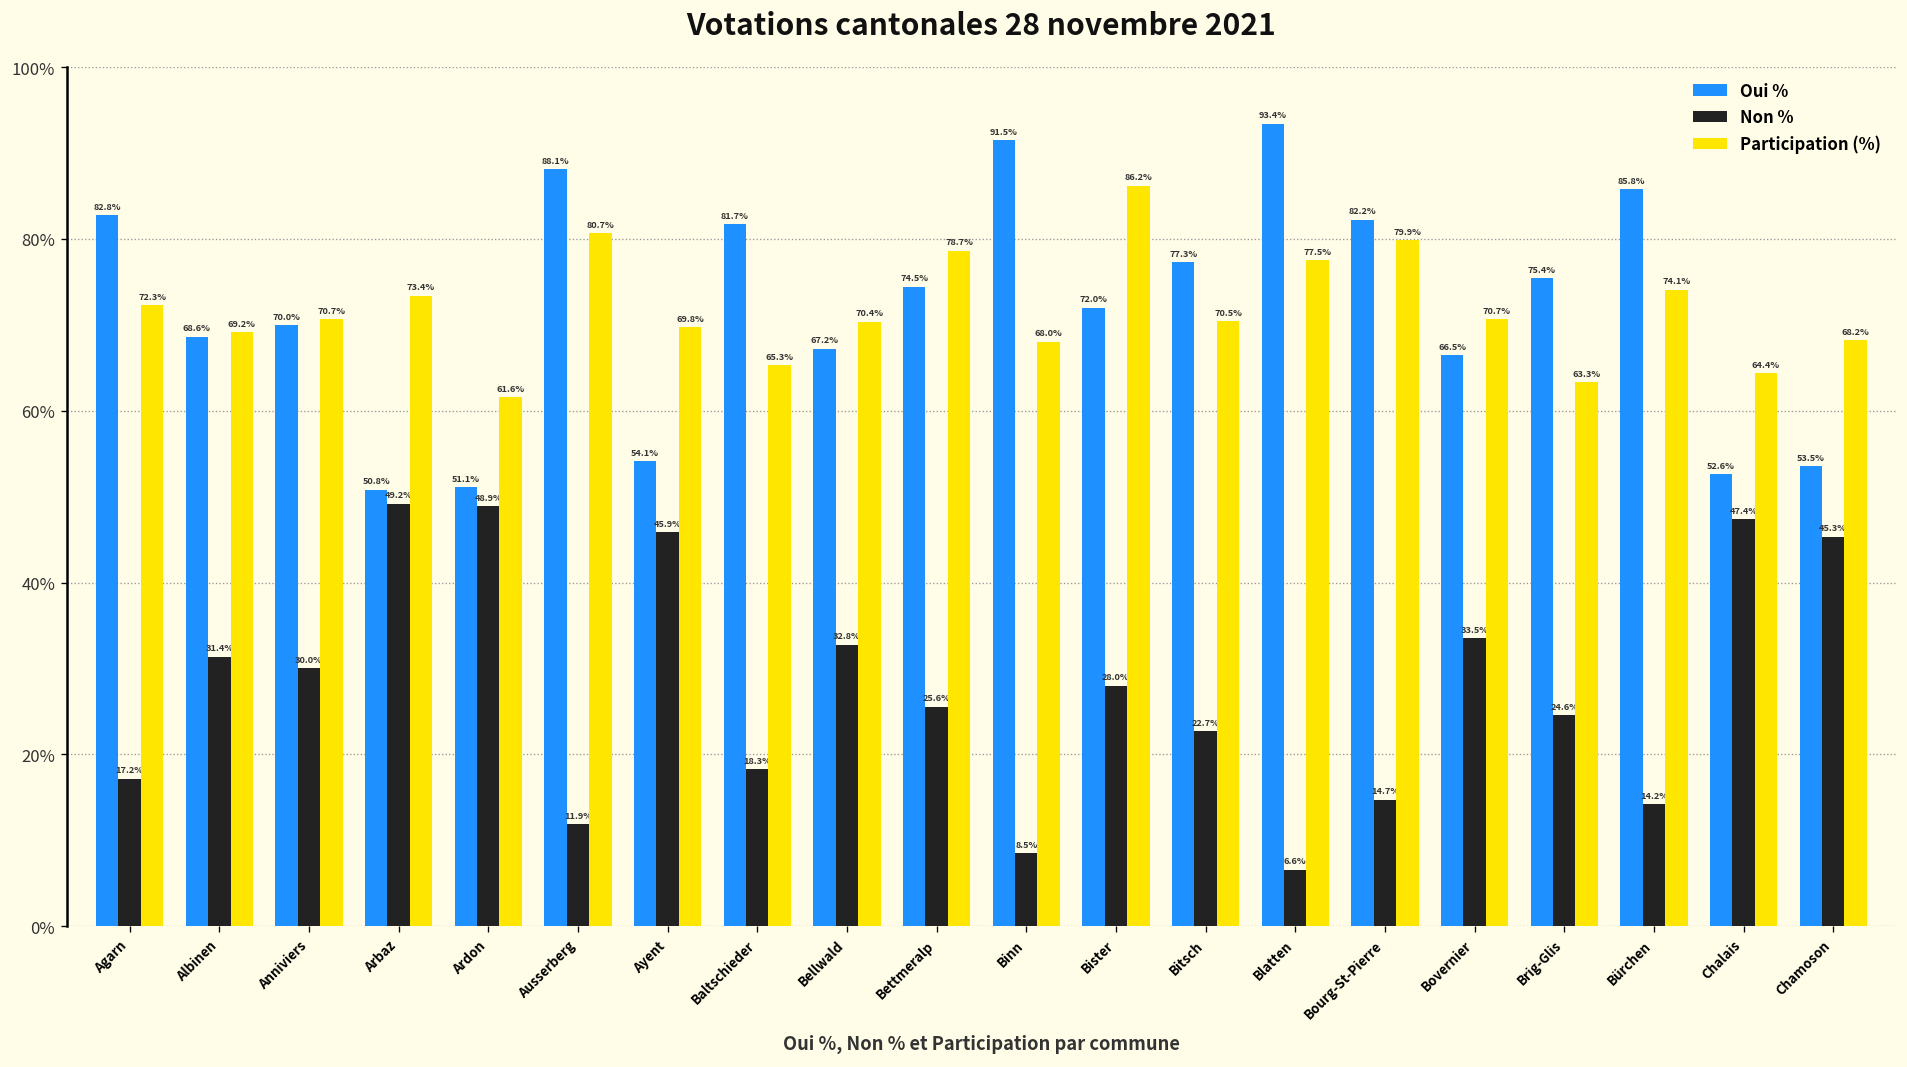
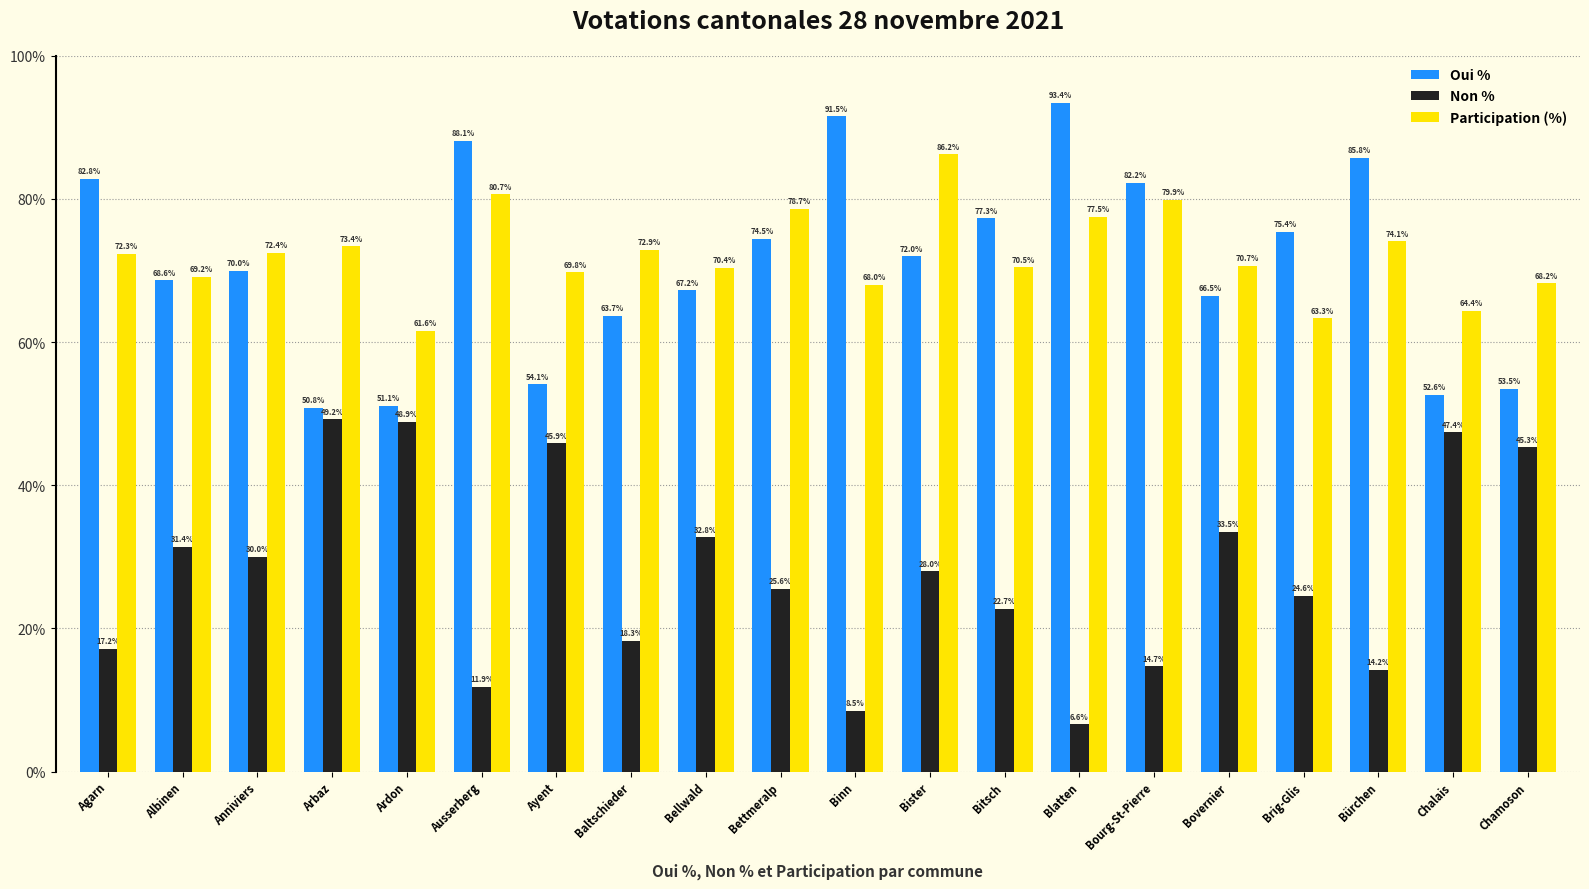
Participation (%), Anniviers: 70.7% -> 72.4%
Oui %, Baltschieder: 81.7% -> 63.7%
Participation (%), Baltschieder: 65.3% -> 72.9%
